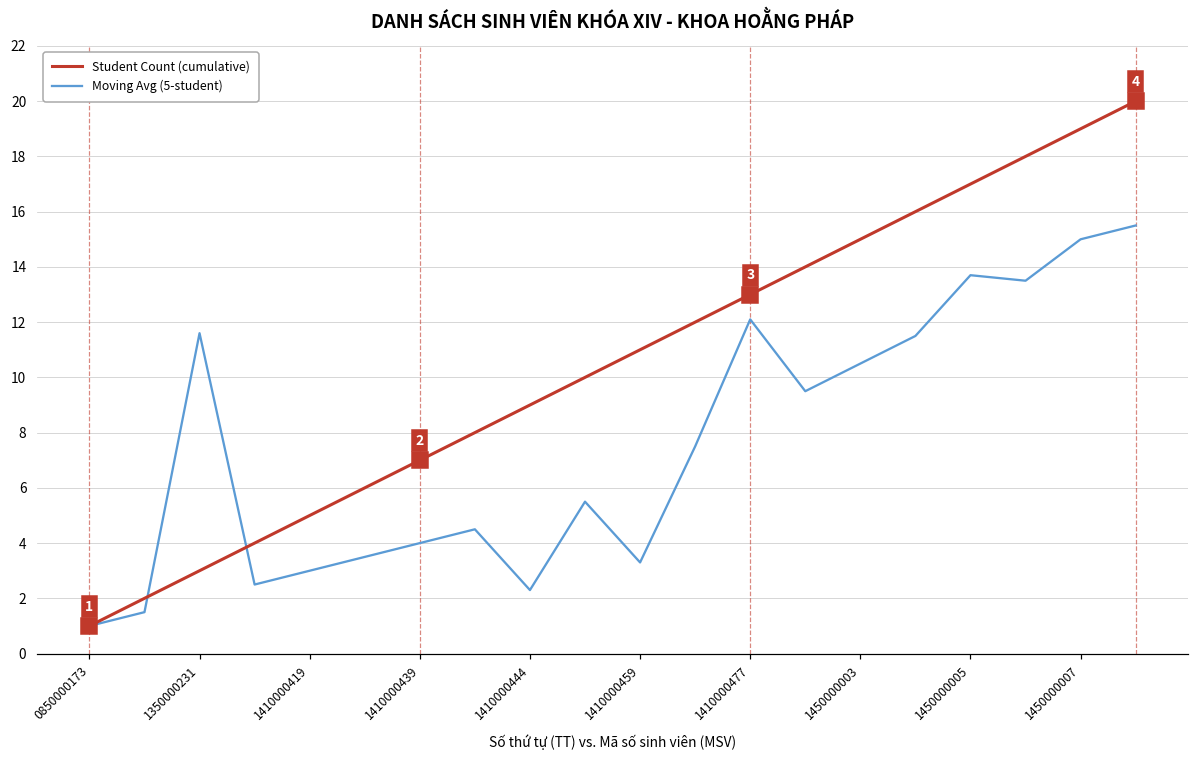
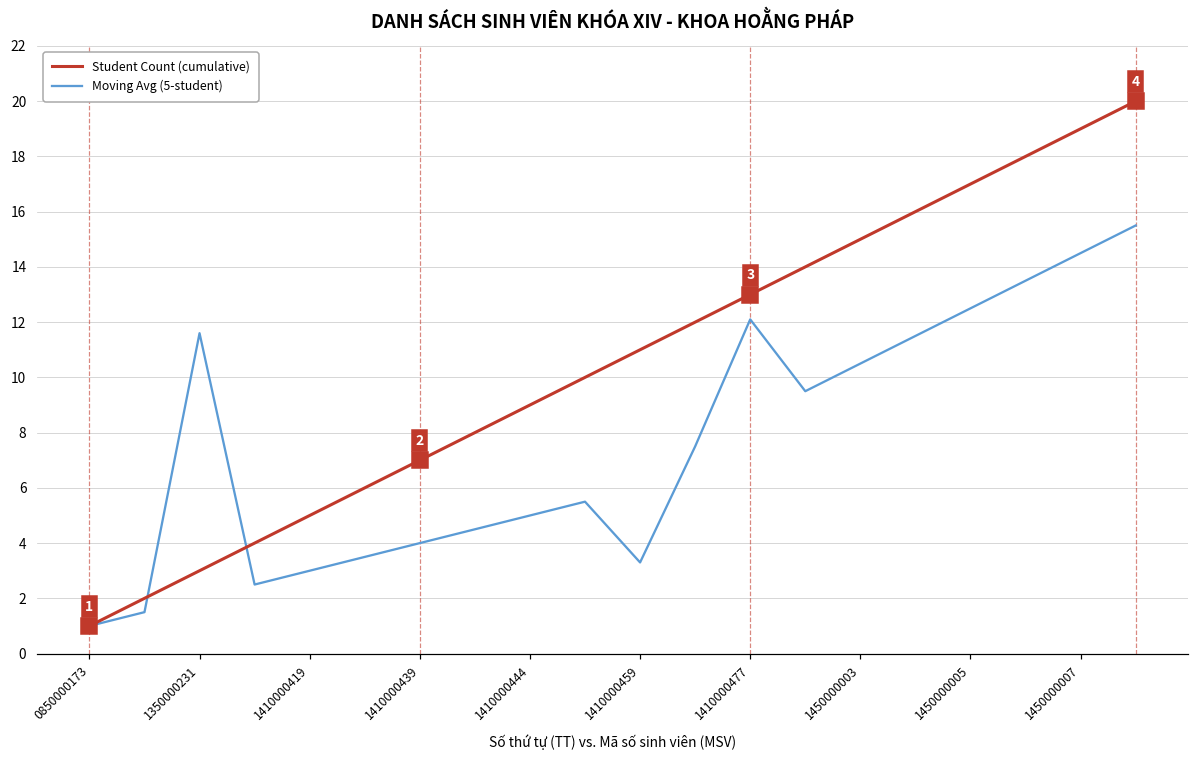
Moving Avg (5-student), 1410000444: 2.3 -> 5.0
Moving Avg (5-student), 1450000005: 13.7 -> 12.5
Moving Avg (5-student), 1450000007: 15.0 -> 14.5
